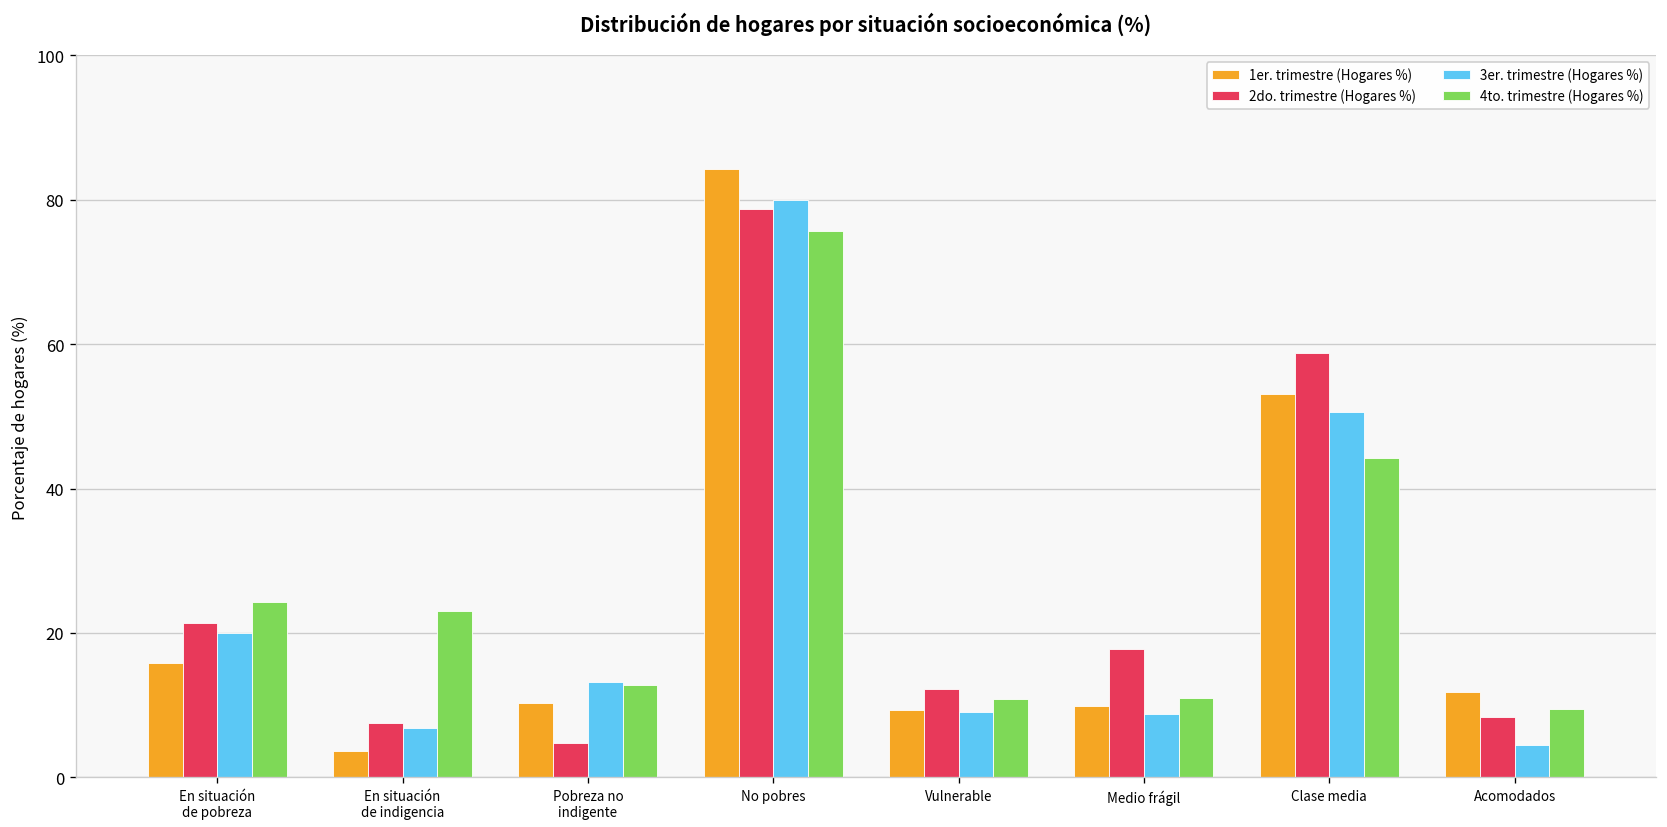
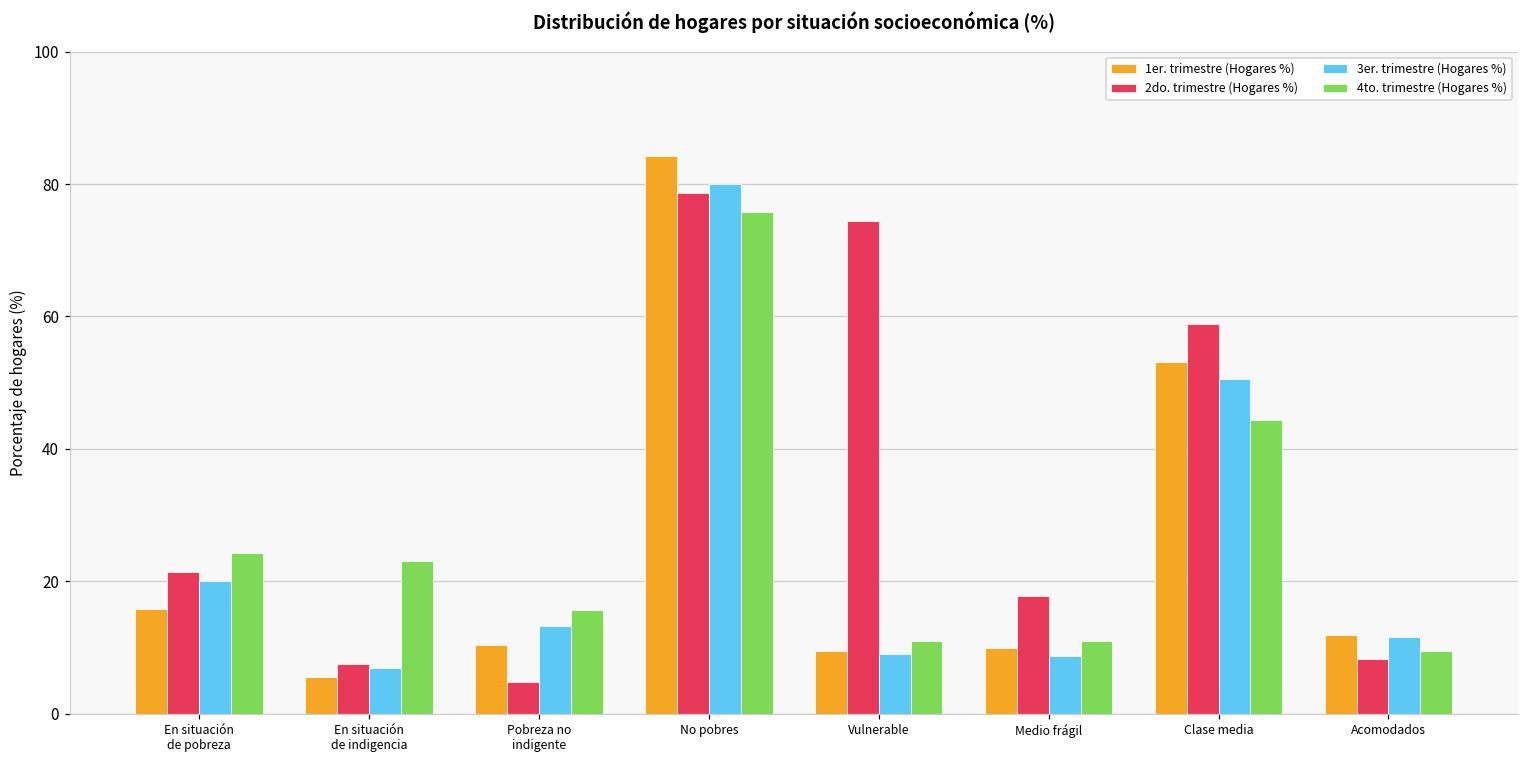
1er. trimestre (Hogares %), En situación de indigencia: 4 -> 6
4to. trimestre (Hogares %), Pobreza no indigente: 13 -> 16
2do. trimestre (Hogares %), Vulnerable: 12 -> 74
3er. trimestre (Hogares %), Acomodados: 5 -> 12
